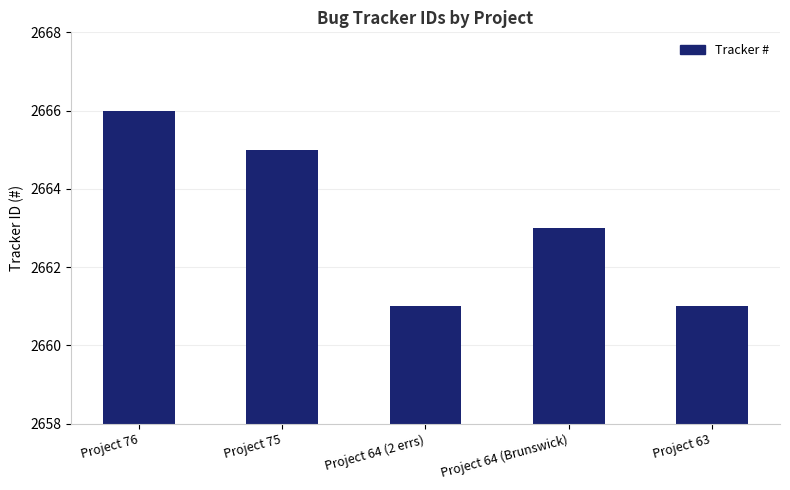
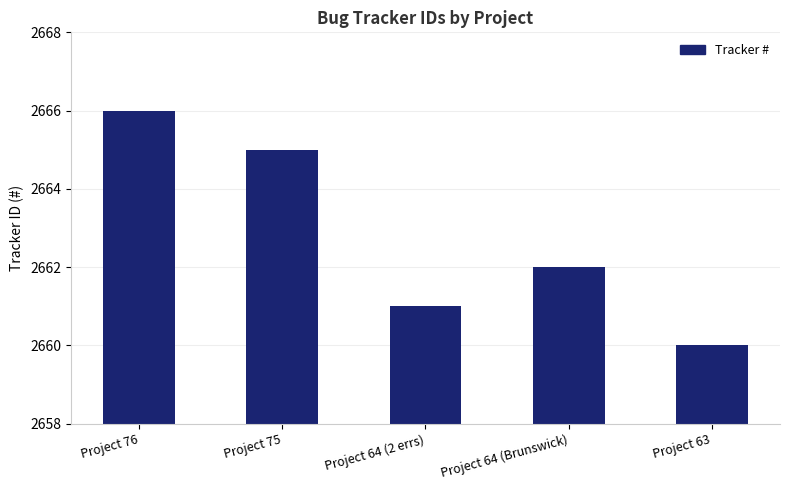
Project 64 (Brunswick): 2663 -> 2662
Project 63: 2661 -> 2660
